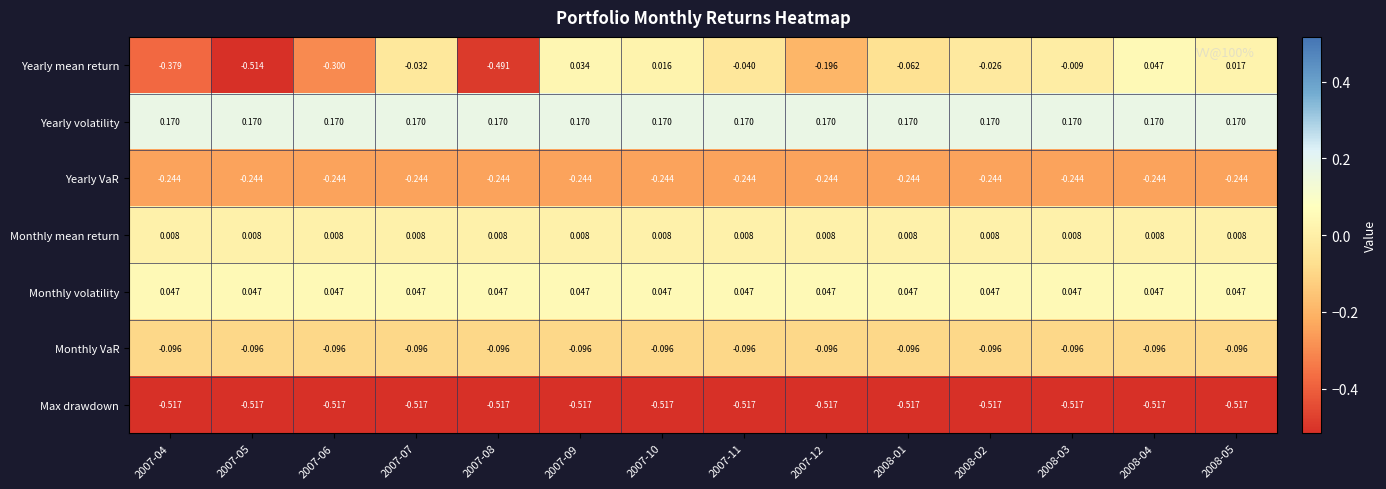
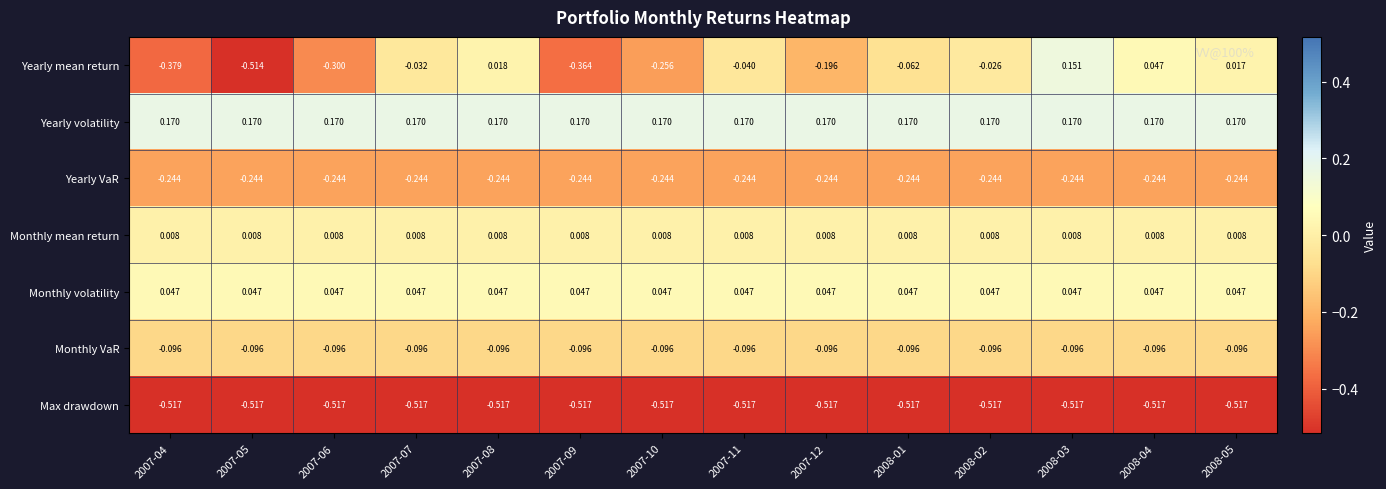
Yearly mean return, 2007-08: -0.491 -> 0.018
Yearly mean return, 2007-09: 0.034 -> -0.364
Yearly mean return, 2007-10: 0.016 -> -0.256
Yearly mean return, 2008-03: -0.009 -> 0.151
